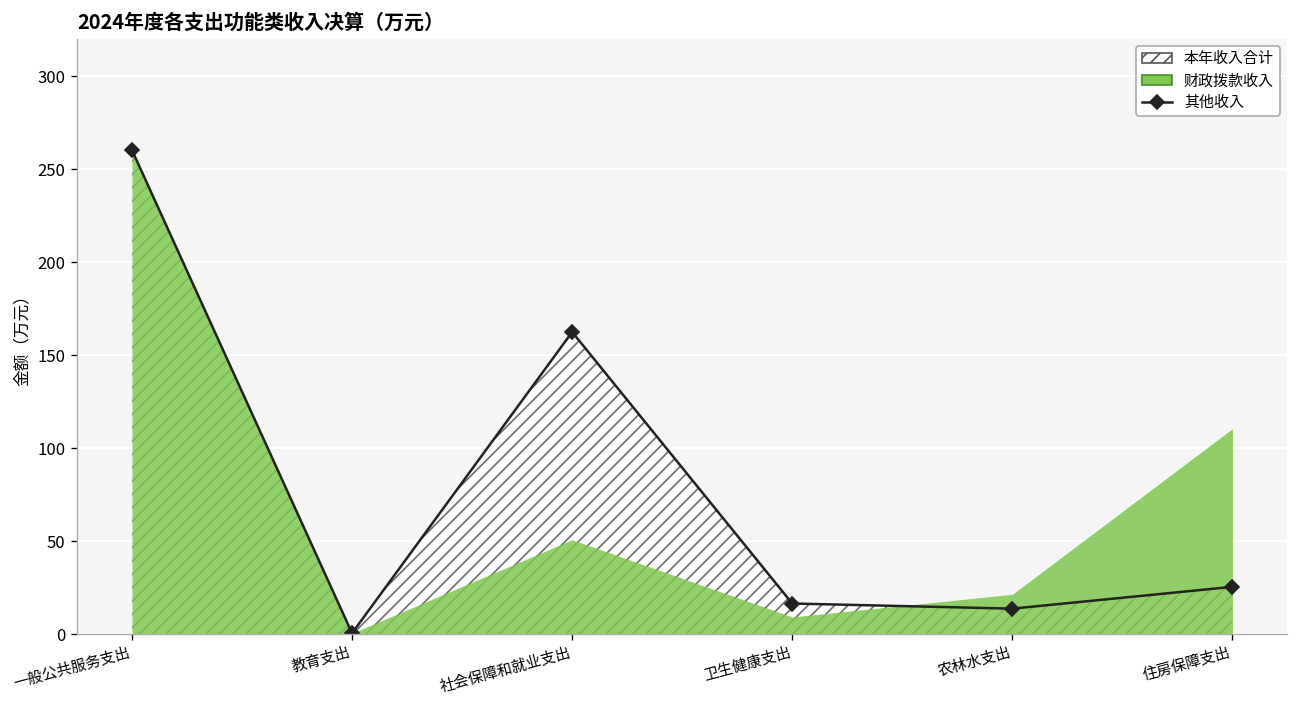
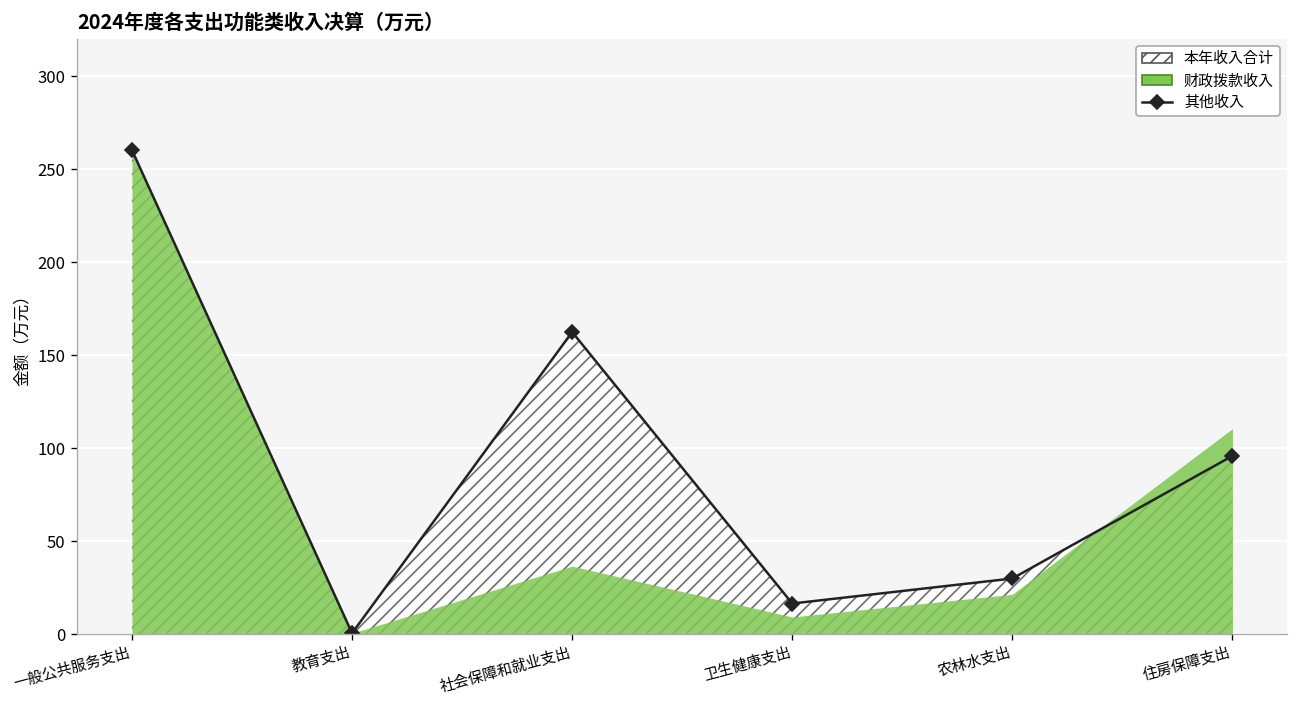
财政拨款收入, 社会保障和就业支出: 51 -> 37
本年收入合计, 农林水支出: 14 -> 30
本年收入合计, 住房保障支出: 26 -> 96
